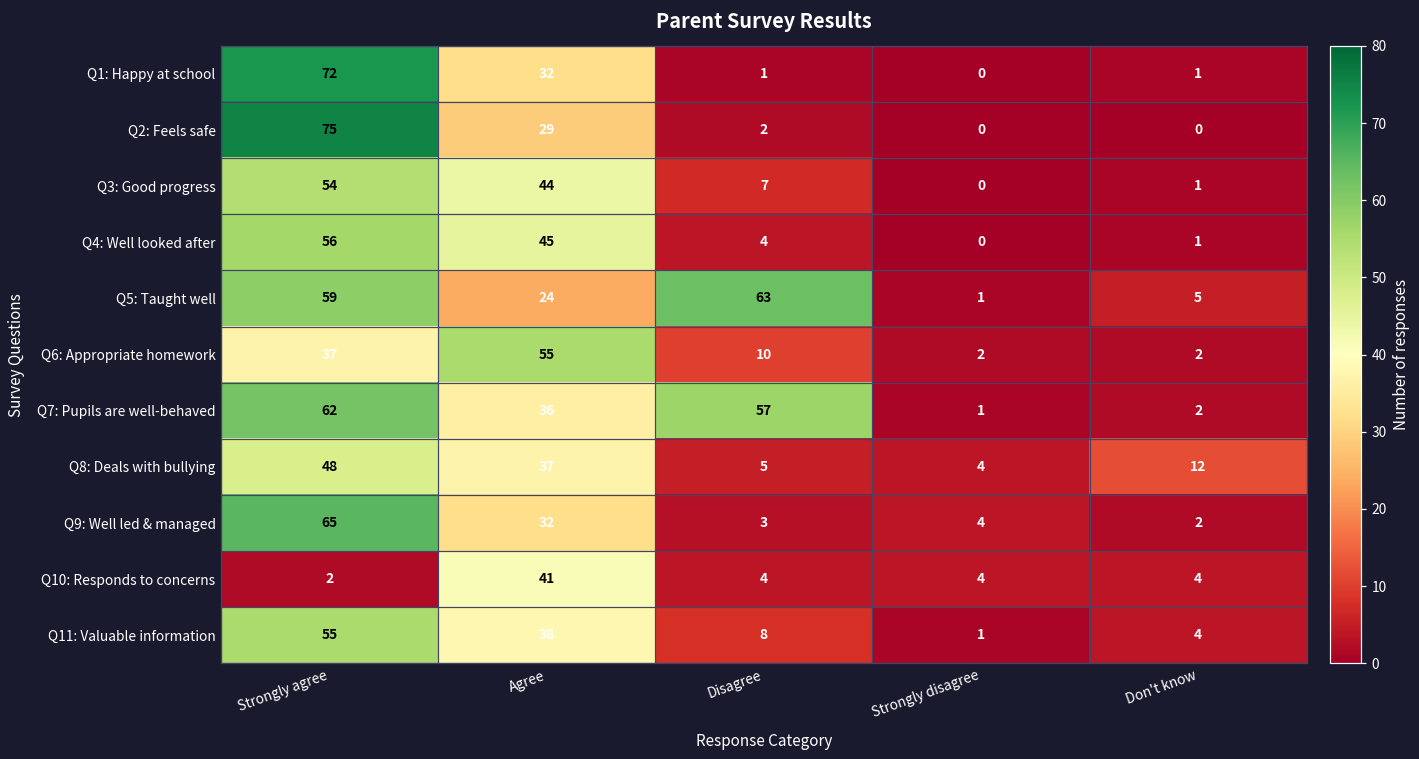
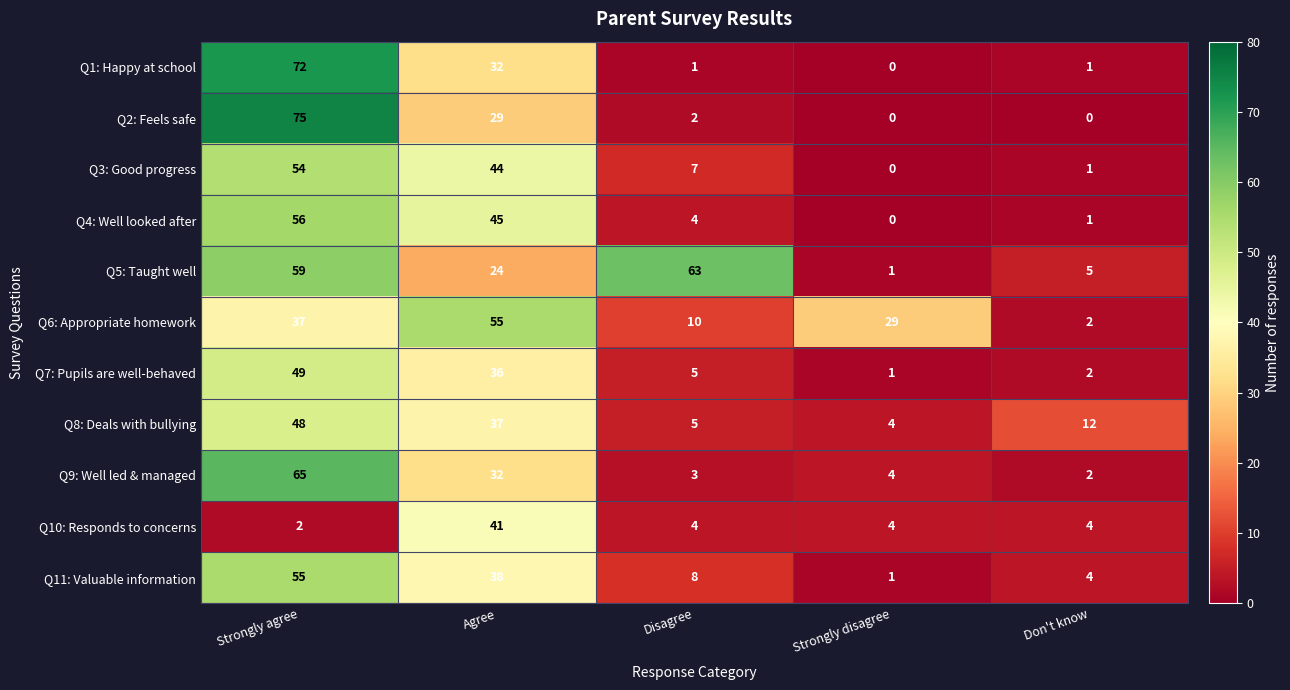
Q6: Appropriate homework, Strongly disagree: 2 -> 29
Q7: Pupils are well-behaved, Strongly agree: 62 -> 49
Q7: Pupils are well-behaved, Disagree: 57 -> 5
